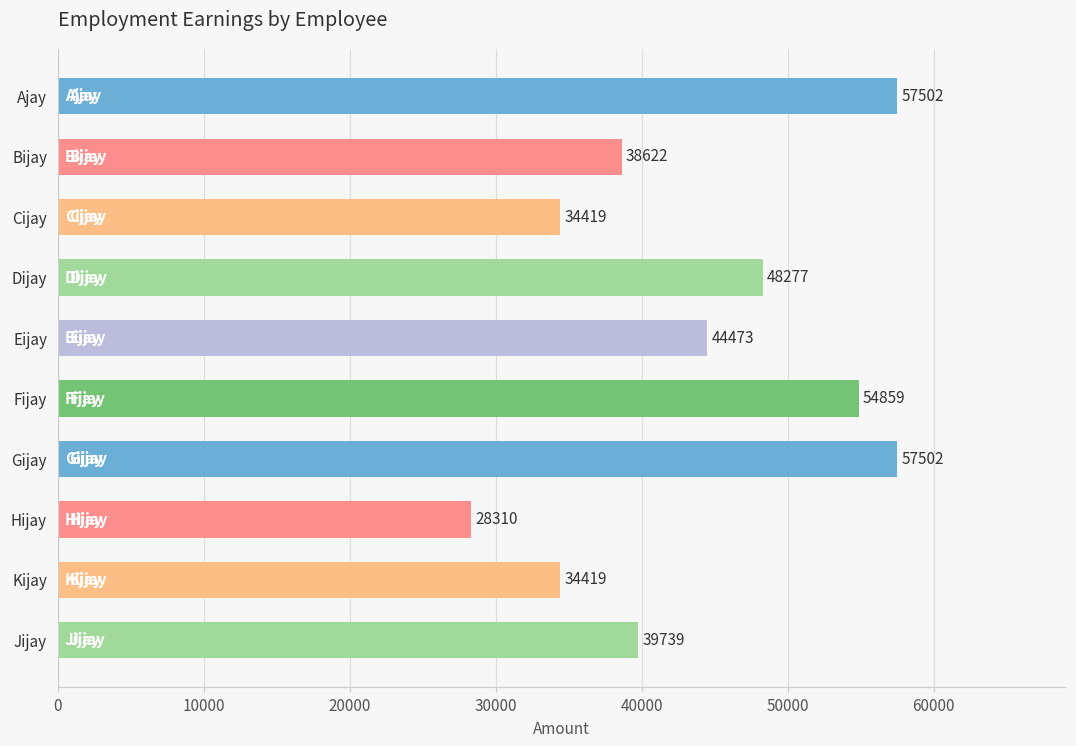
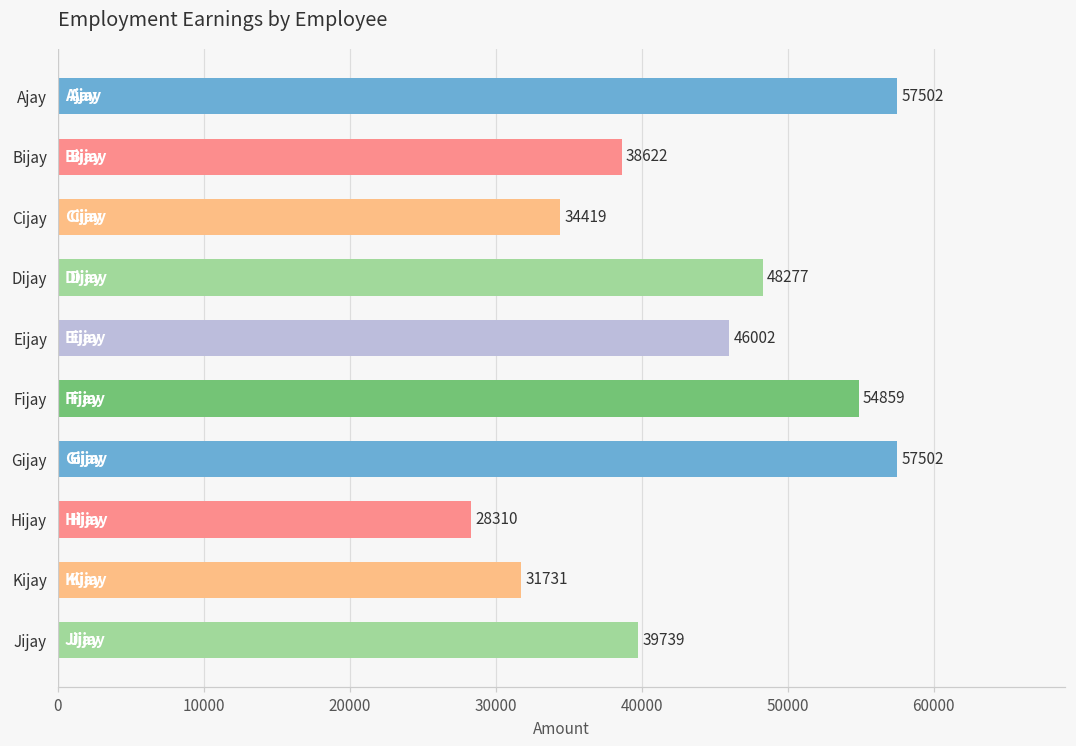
Eijay: 44473 -> 46002
Kijay: 34419 -> 31731
